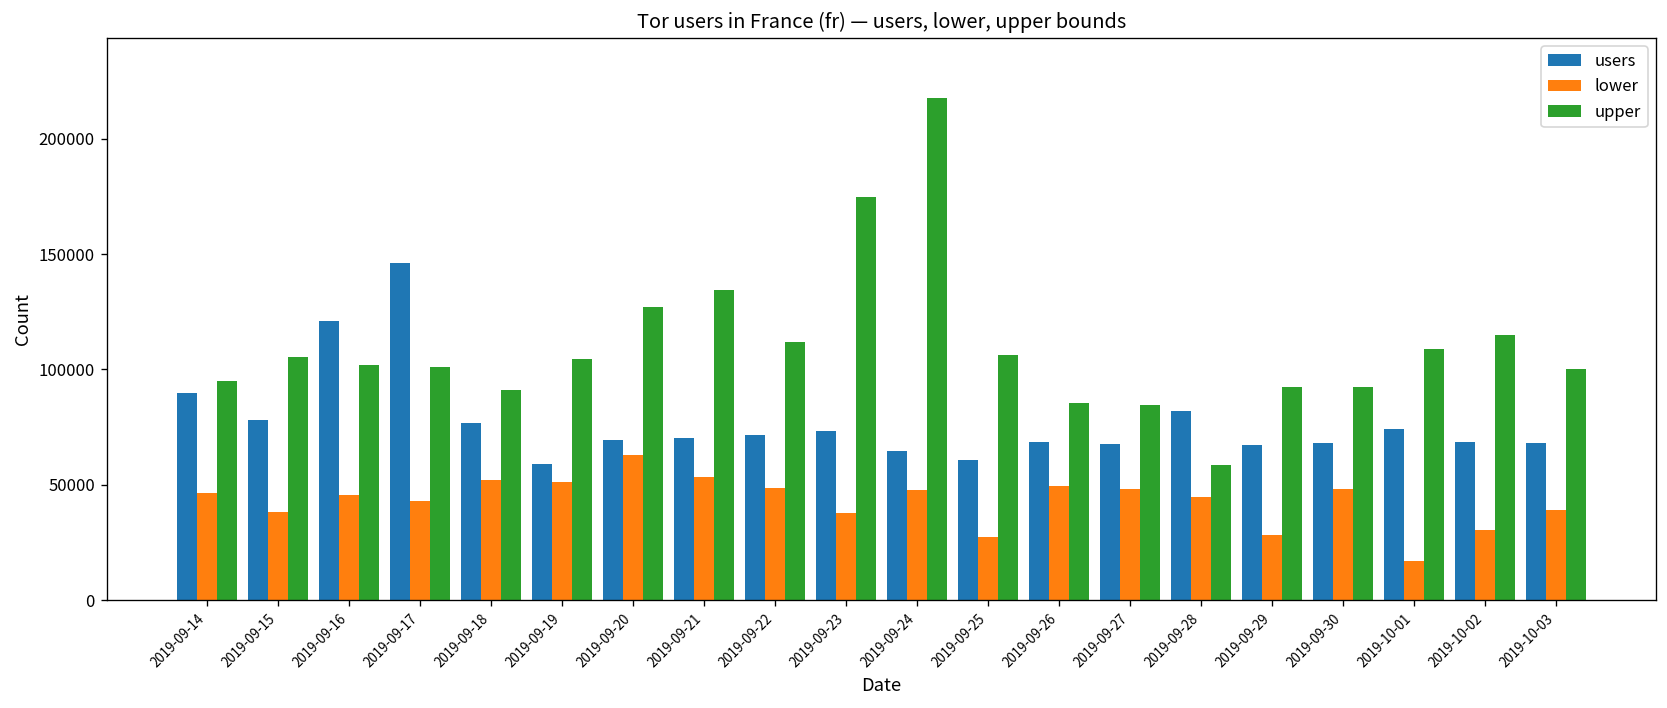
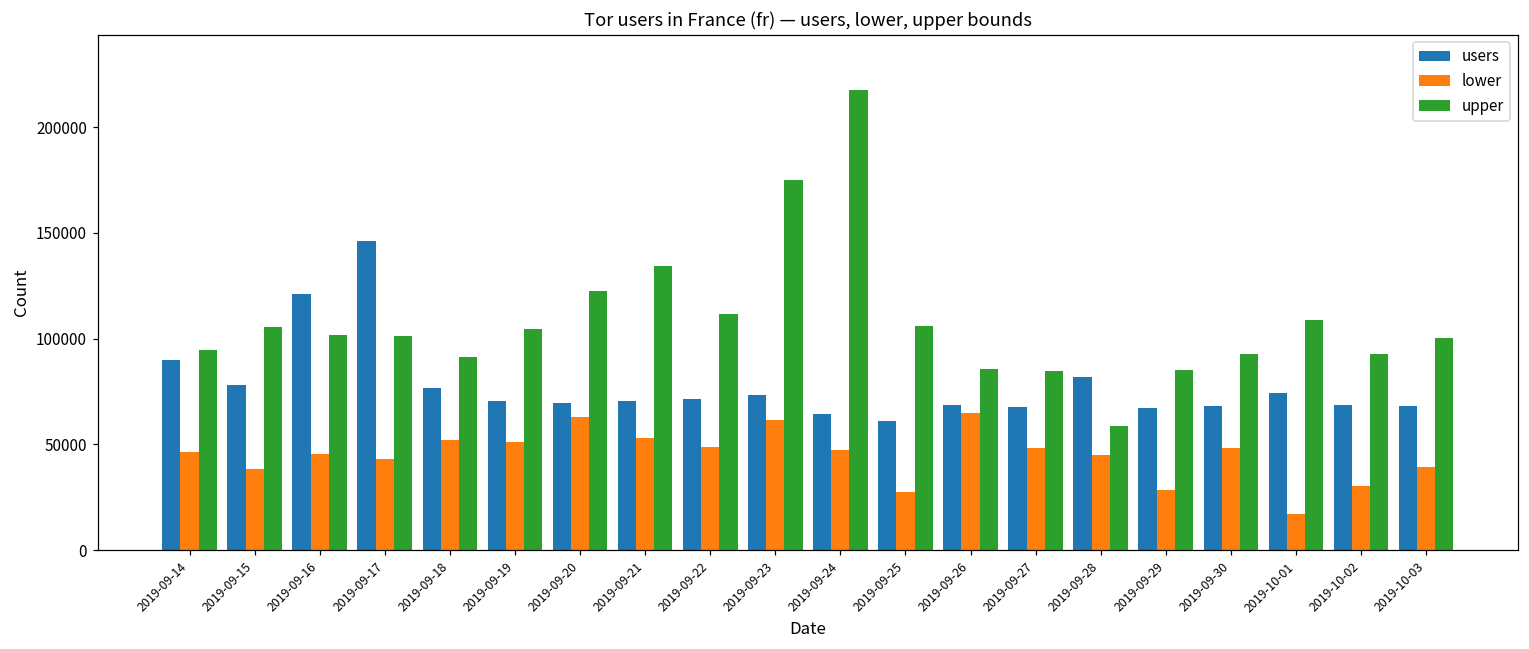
users, 2019-09-19: 59000 -> 70000
upper, 2019-09-20: 127000 -> 123000
lower, 2019-09-23: 38000 -> 61000
lower, 2019-09-26: 49000 -> 65000
upper, 2019-09-29: 93000 -> 85000
upper, 2019-10-02: 115000 -> 93000
